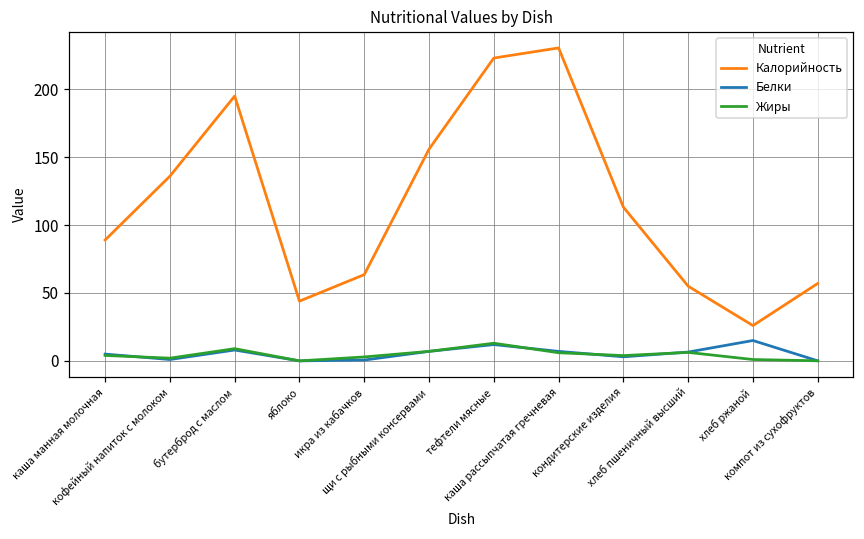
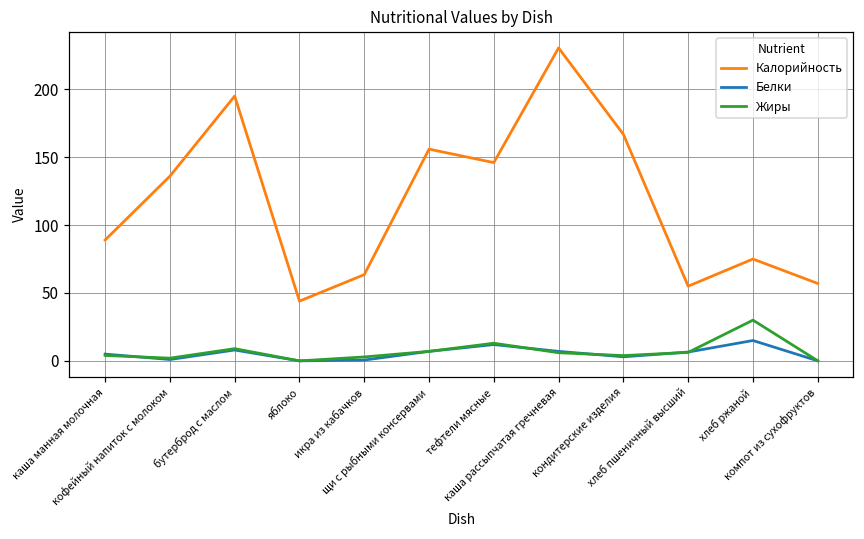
Калорийность, тефтели мясные: 223 -> 146
Калорийность, кондитерские изделия: 113 -> 167
Калорийность, хлеб ржаной: 26 -> 75
Жиры, хлеб ржаной: 1 -> 30
